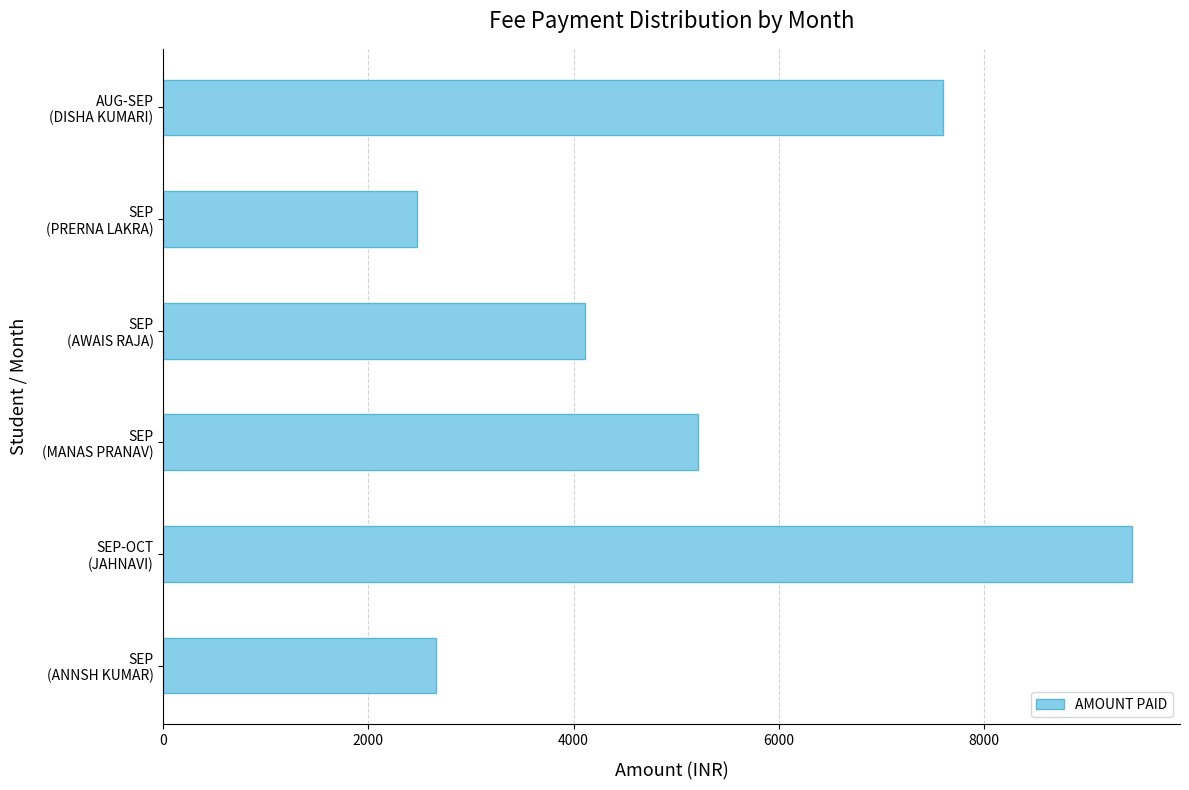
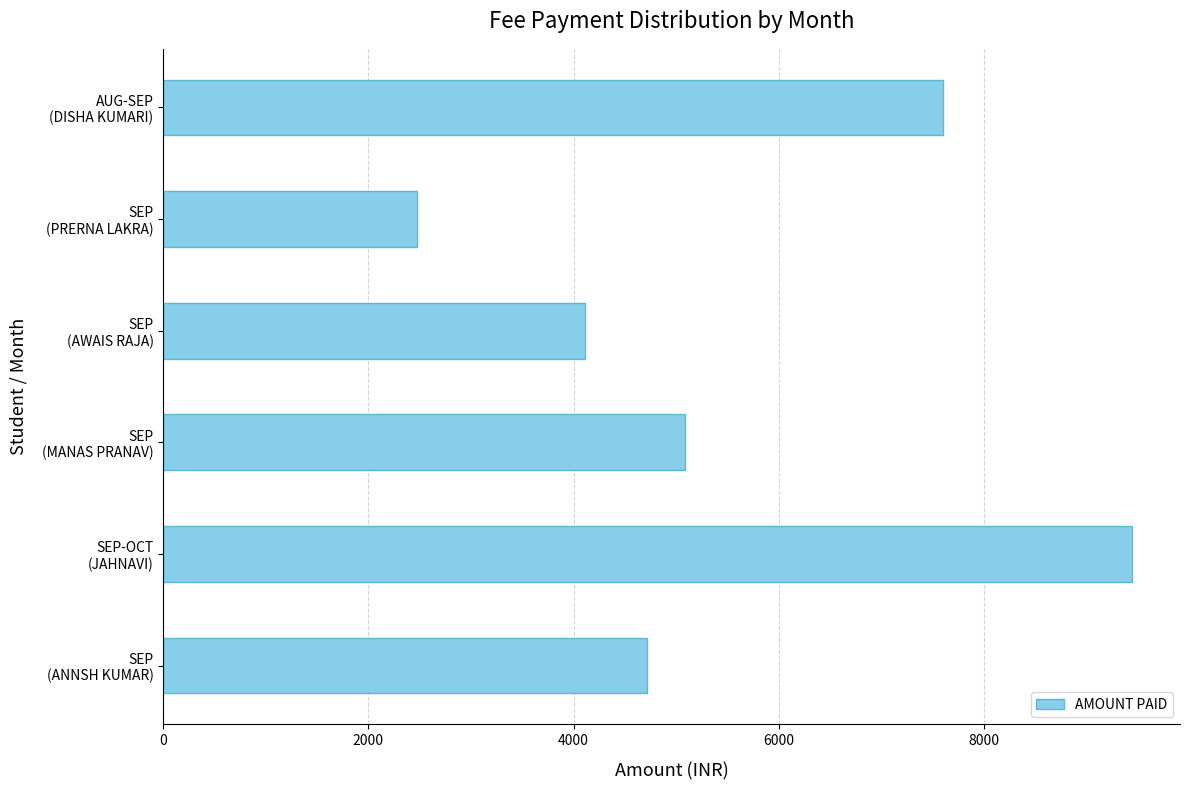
SEP (MANAS PRANAV): 5210 -> 5090
SEP (ANNSH KUMAR): 2660 -> 4720
